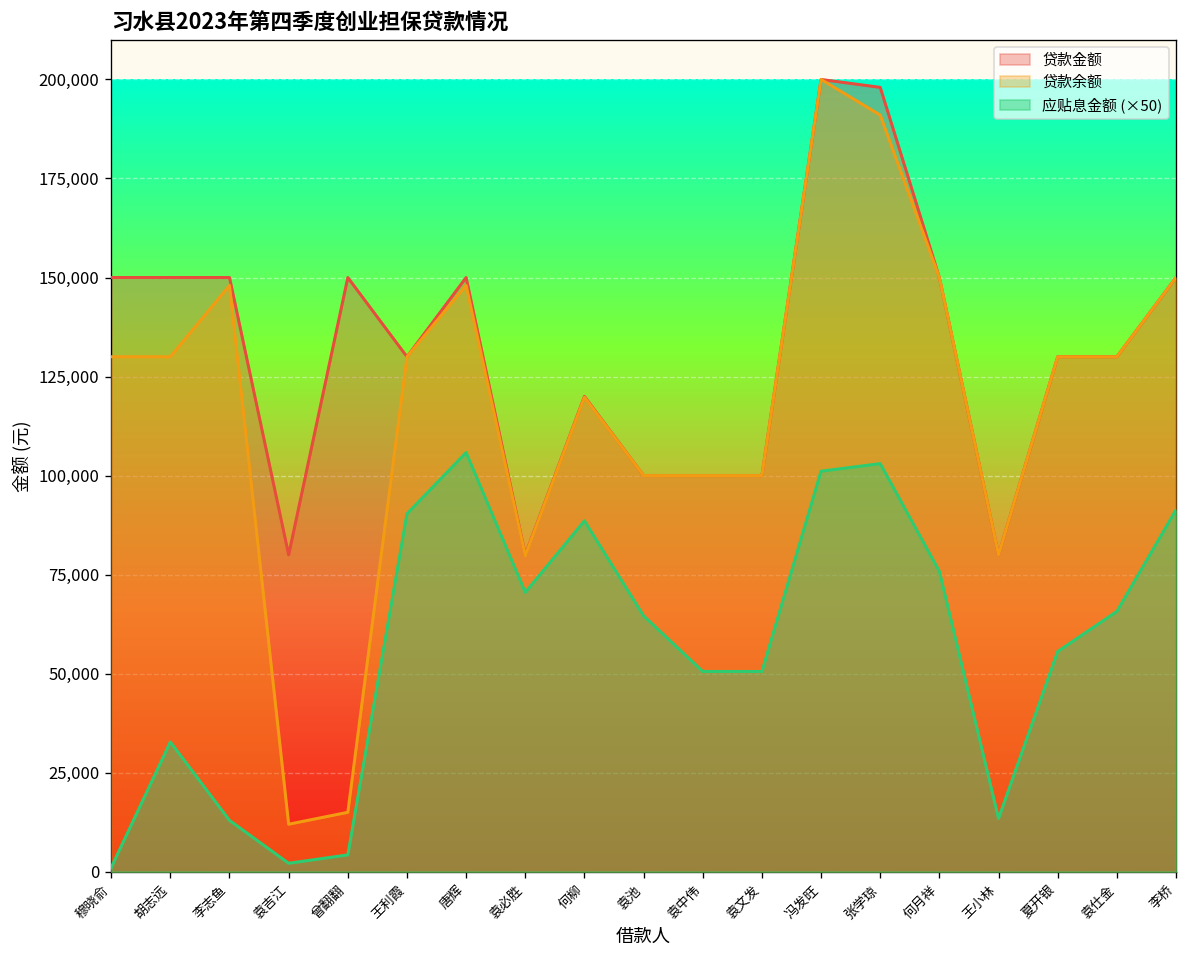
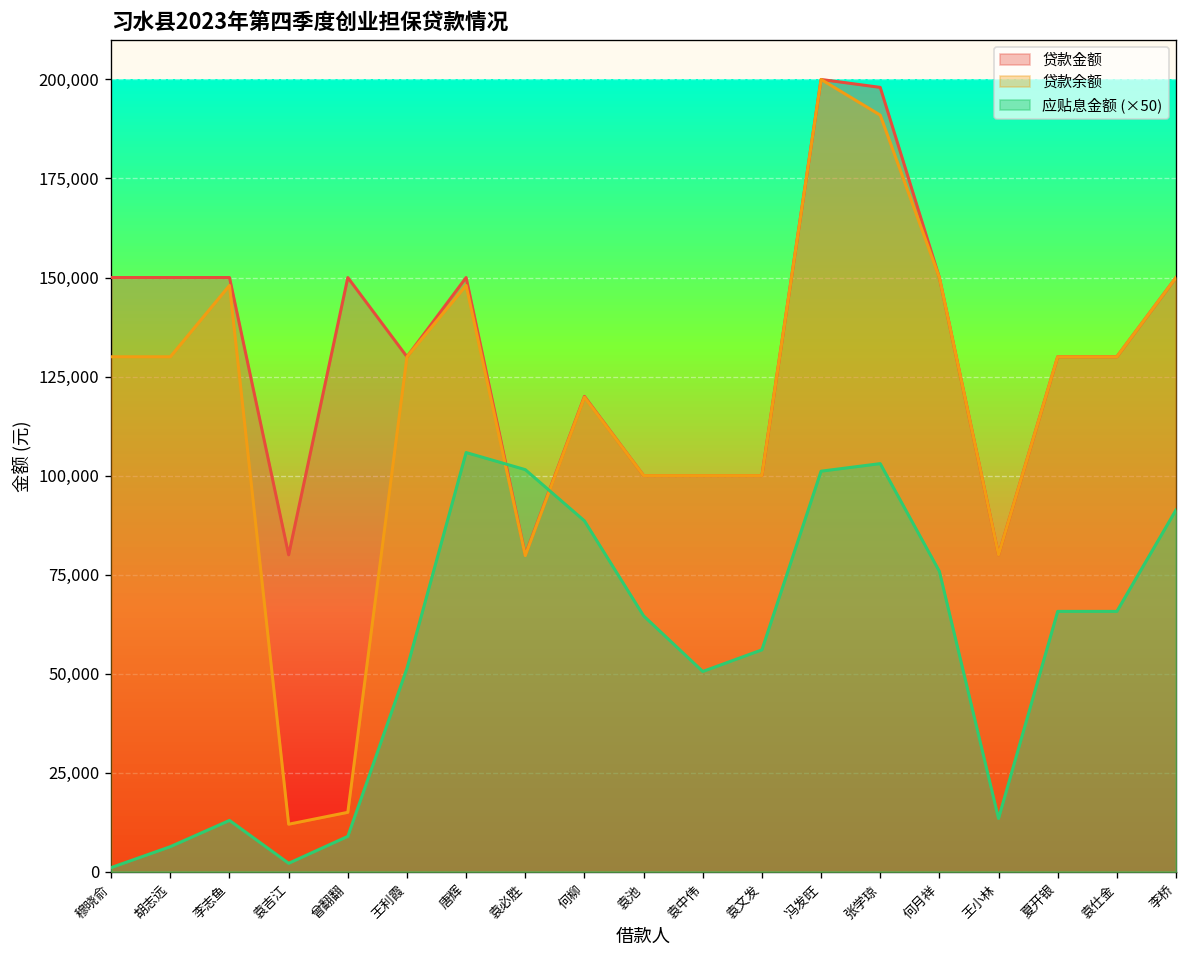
应贴息金额 (×50), 胡志远: 33,000 -> 6,000
应贴息金额 (×50), 曾翻翻: 4,000 -> 9,000
应贴息金额 (×50), 王利霞: 90,000 -> 51,000
应贴息金额 (×50), 袁必胜: 71,000 -> 102,000
应贴息金额 (×50), 袁文发: 51,000 -> 56,000
应贴息金额 (×50), 夏开银: 56,000 -> 66,000
